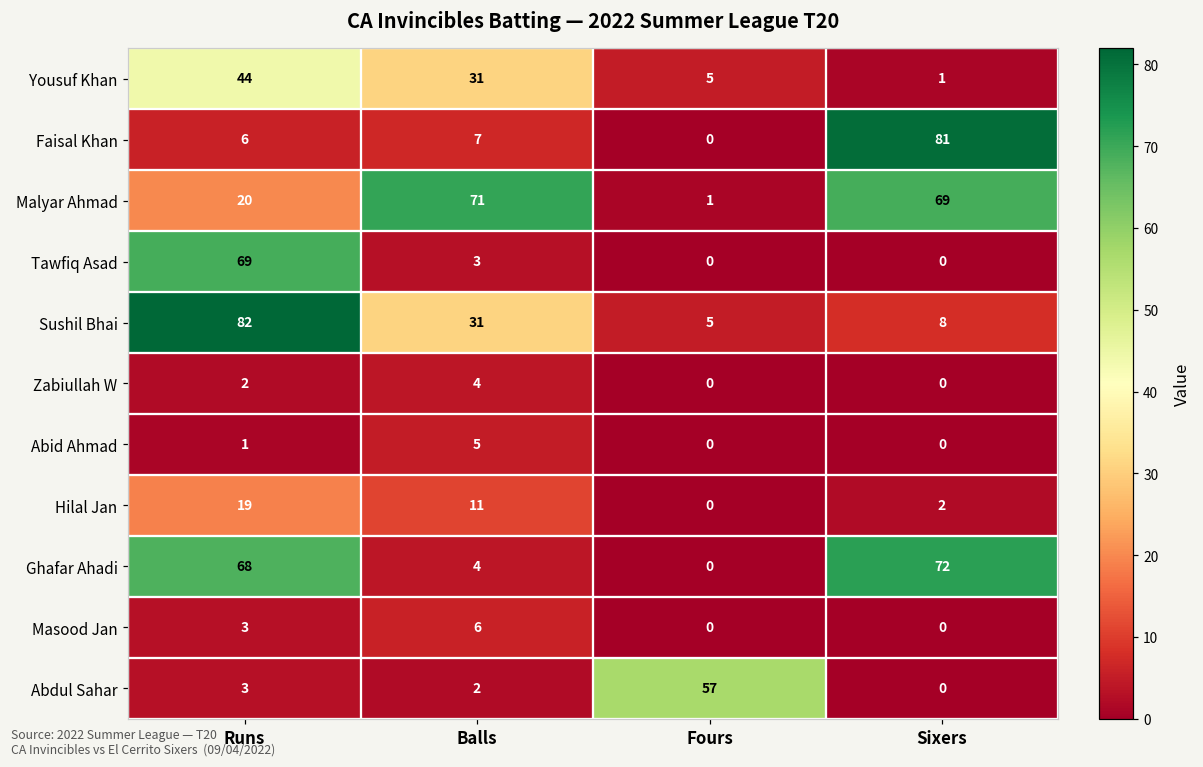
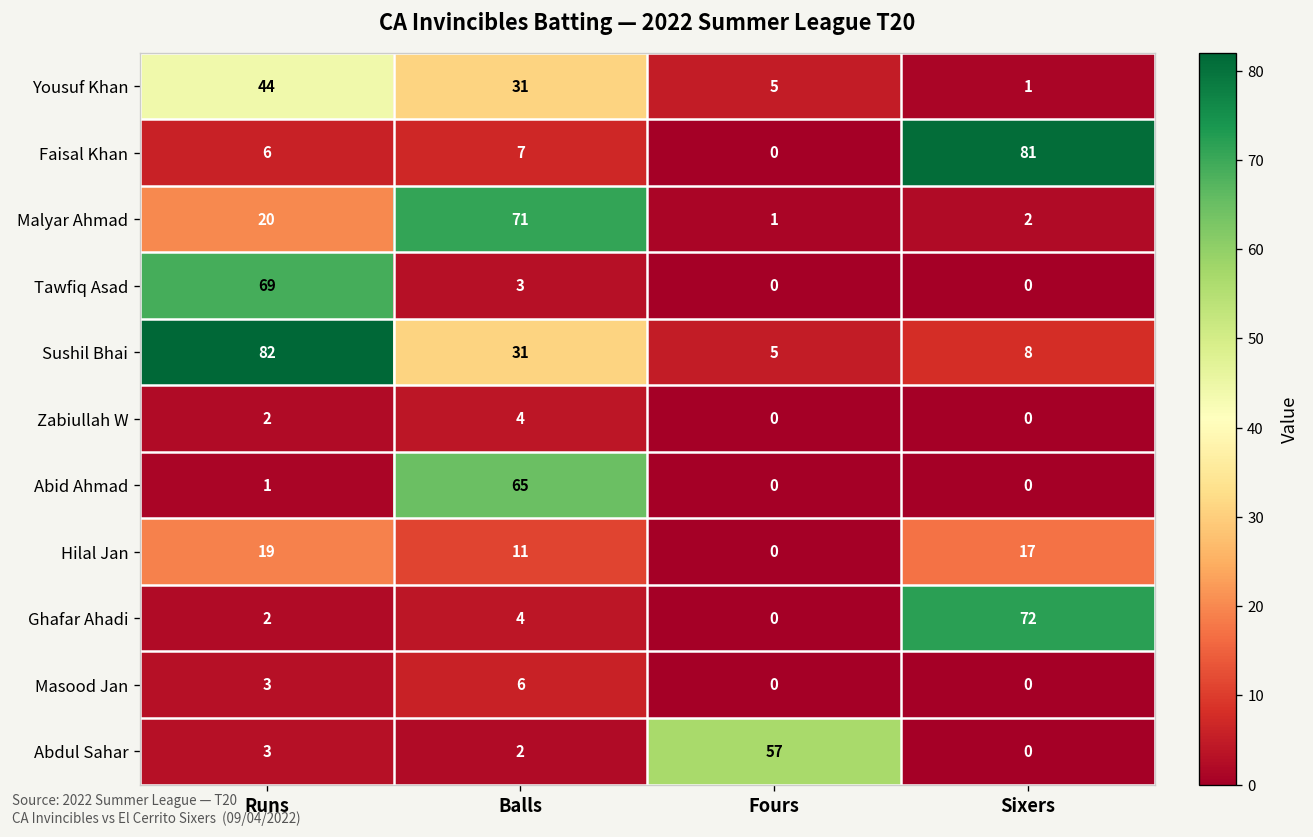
Malyar Ahmad, Sixers: 69 -> 2
Abid Ahmad, Balls: 5 -> 65
Hilal Jan, Sixers: 2 -> 17
Ghafar Ahadi, Runs: 68 -> 2
